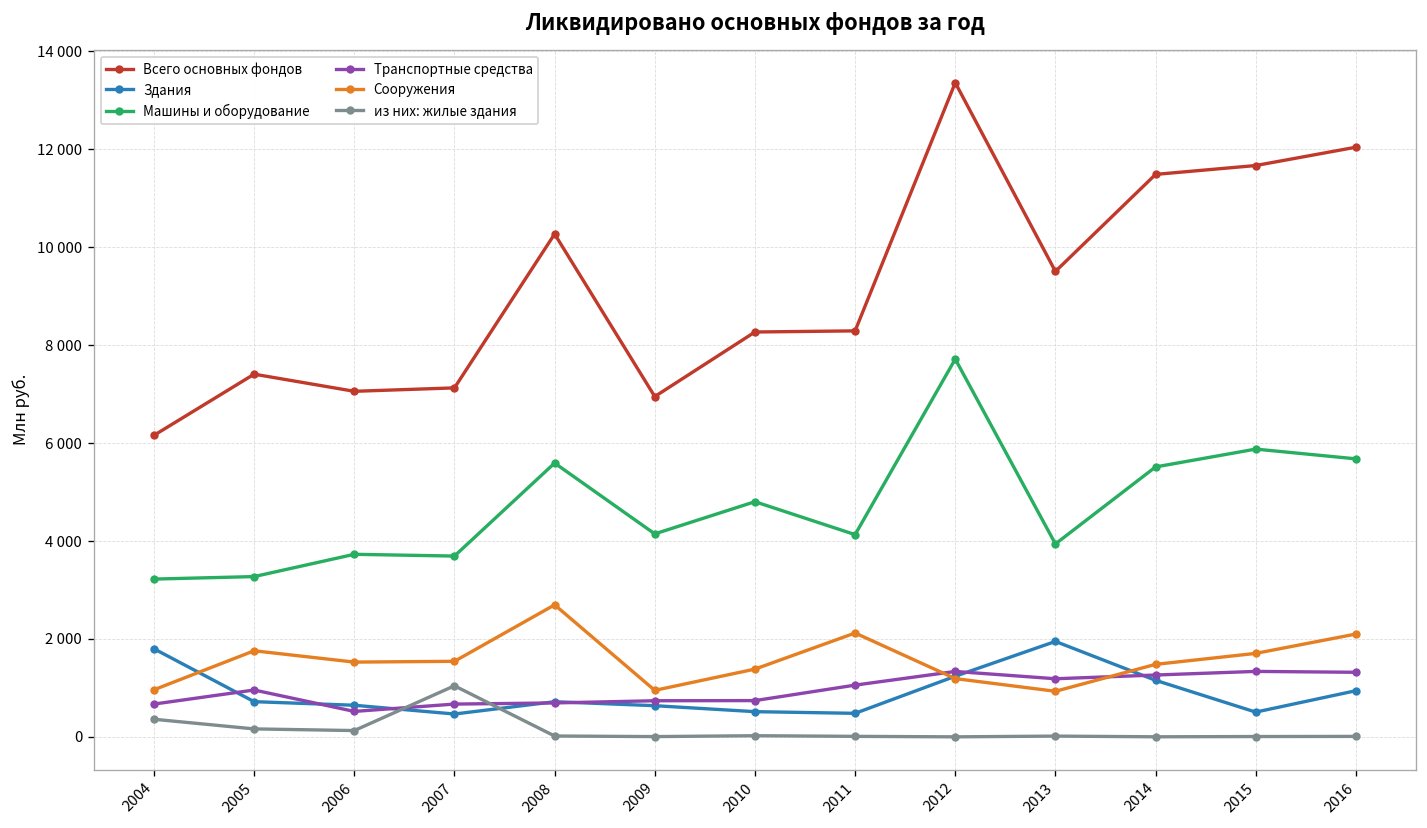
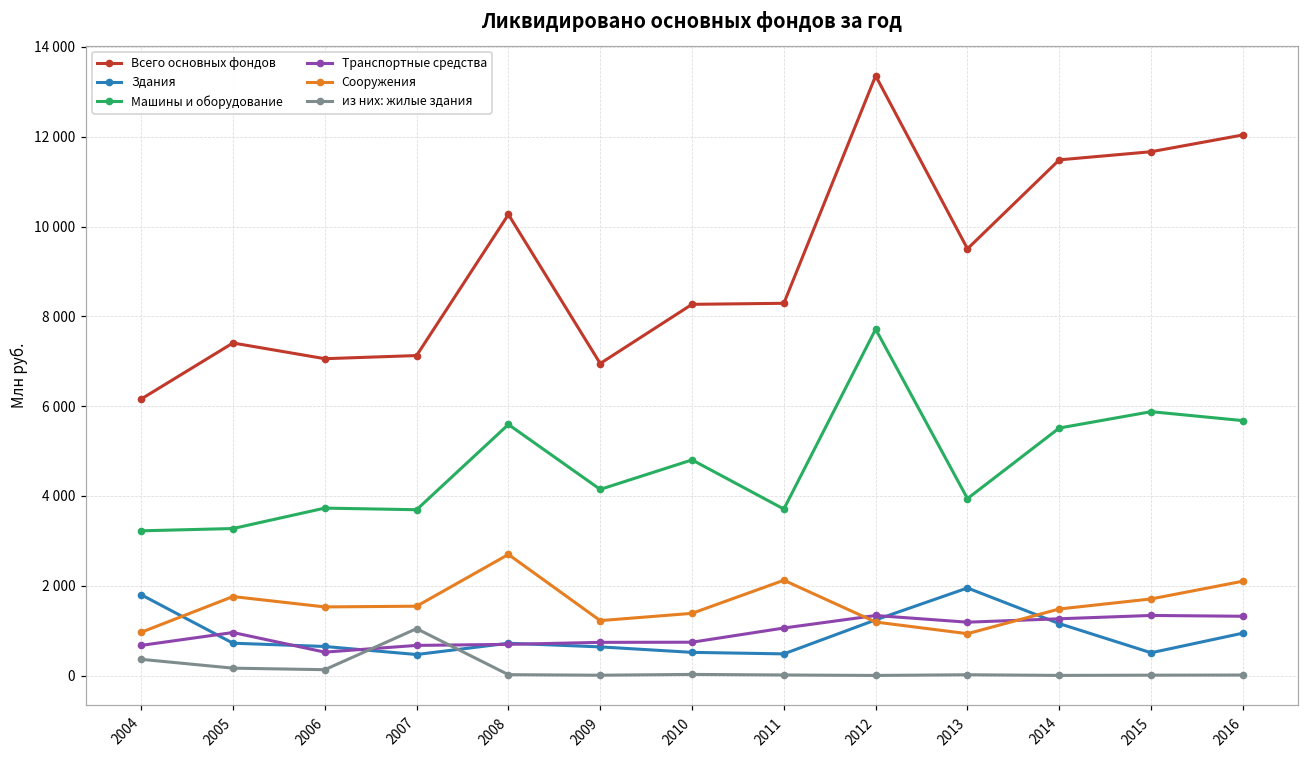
Сооружения, 2009: 1000 -> 1200
Машины и оборудование, 2011: 4100 -> 3700
